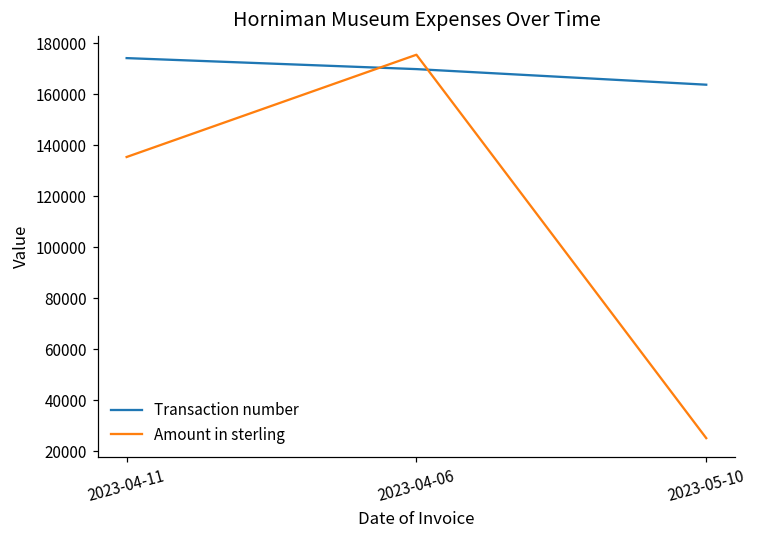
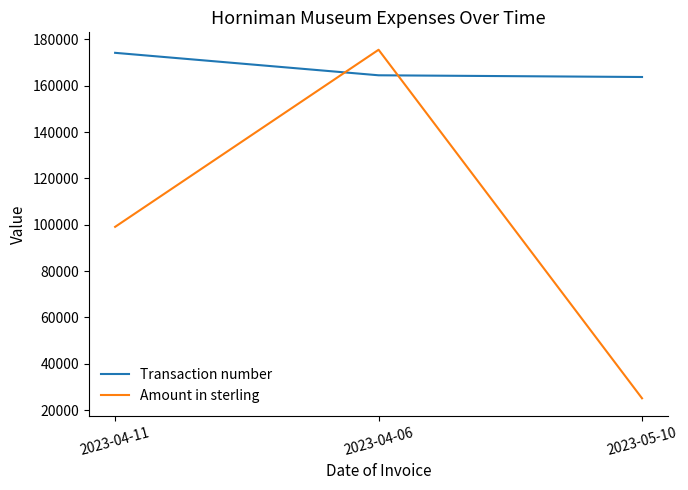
Amount in sterling, 2023-04-11: 135000 -> 99000
Transaction number, 2023-04-06: 170000 -> 164000
